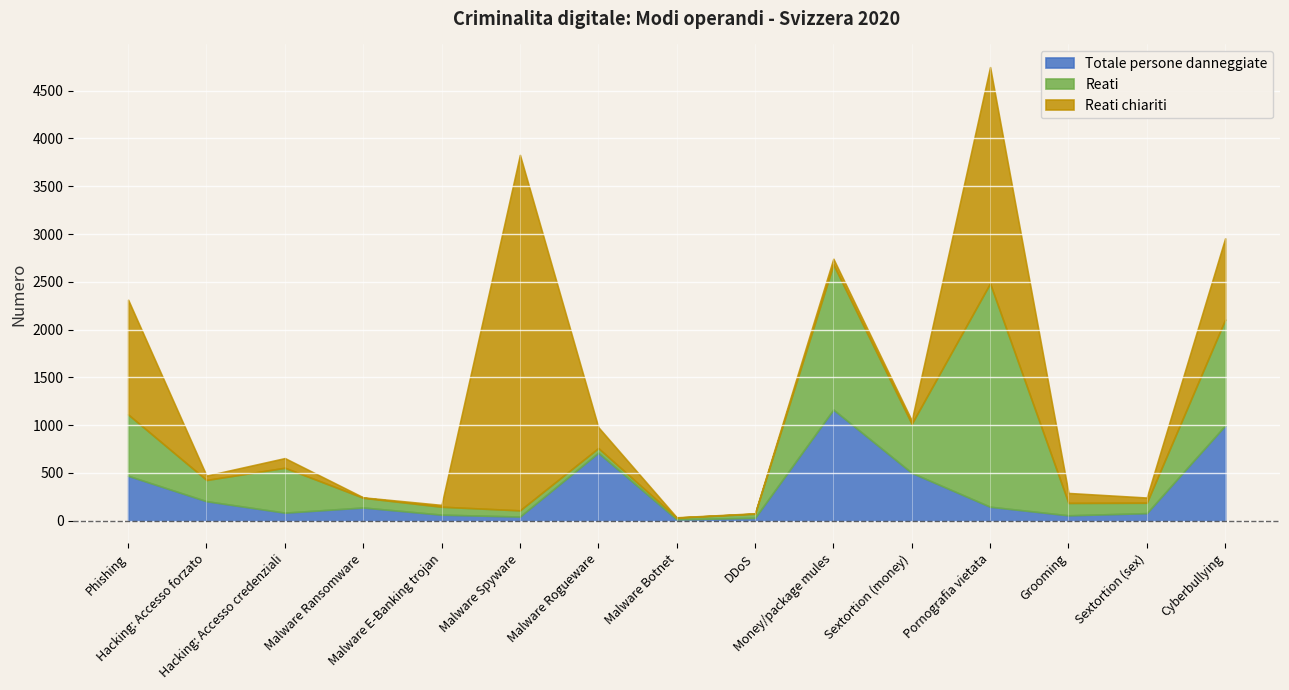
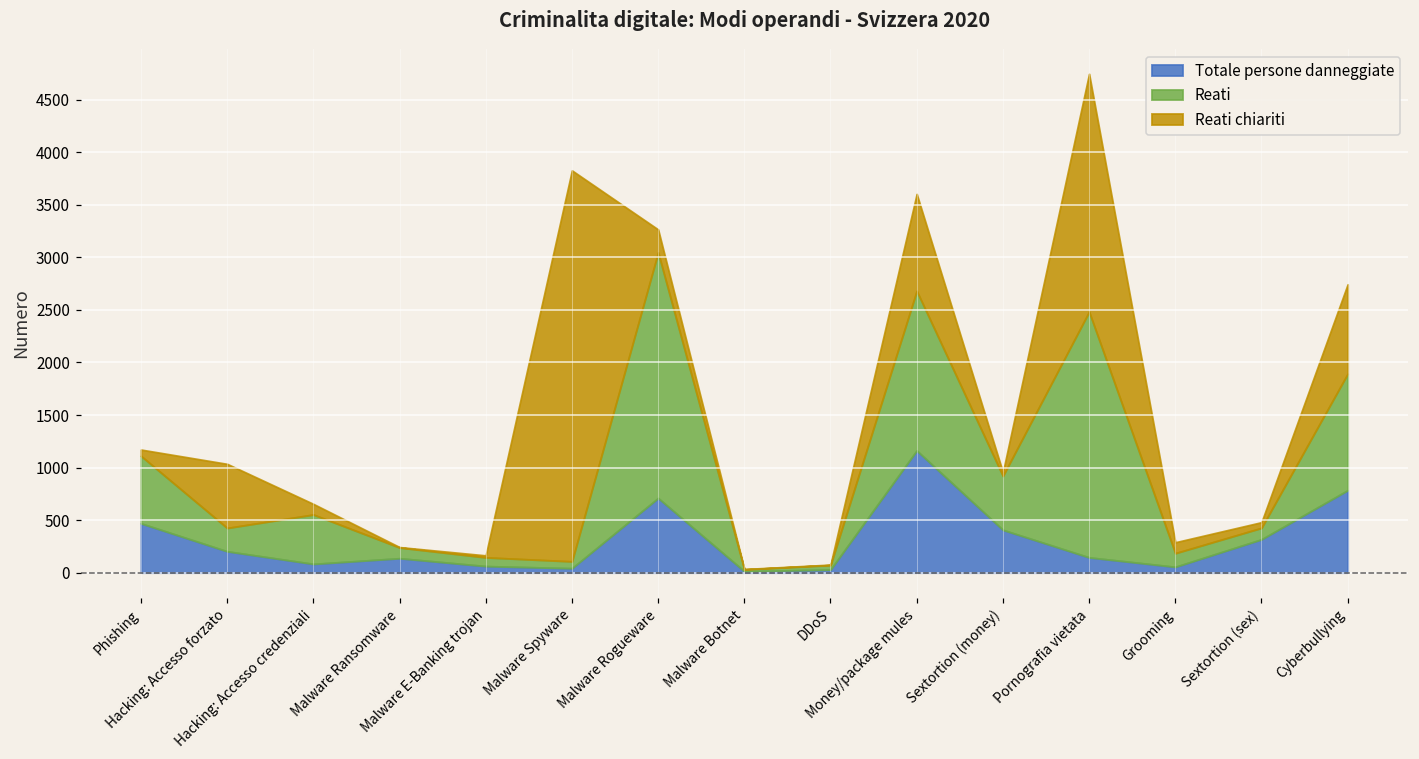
Reati chiariti, Phishing: 1200 -> 100
Reati chiariti, Hacking: Accesso forzato: 0 -> 600
Reati, Malware Rogueware: 0 -> 2300
Reati chiariti, Money/package mules: 100 -> 900
Totale persone danneggiate, Sextortion (money): 500 -> 400
Totale persone danneggiate, Sextortion (sex): 100 -> 300
Totale persone danneggiate, Cyberbullying: 1000 -> 800
